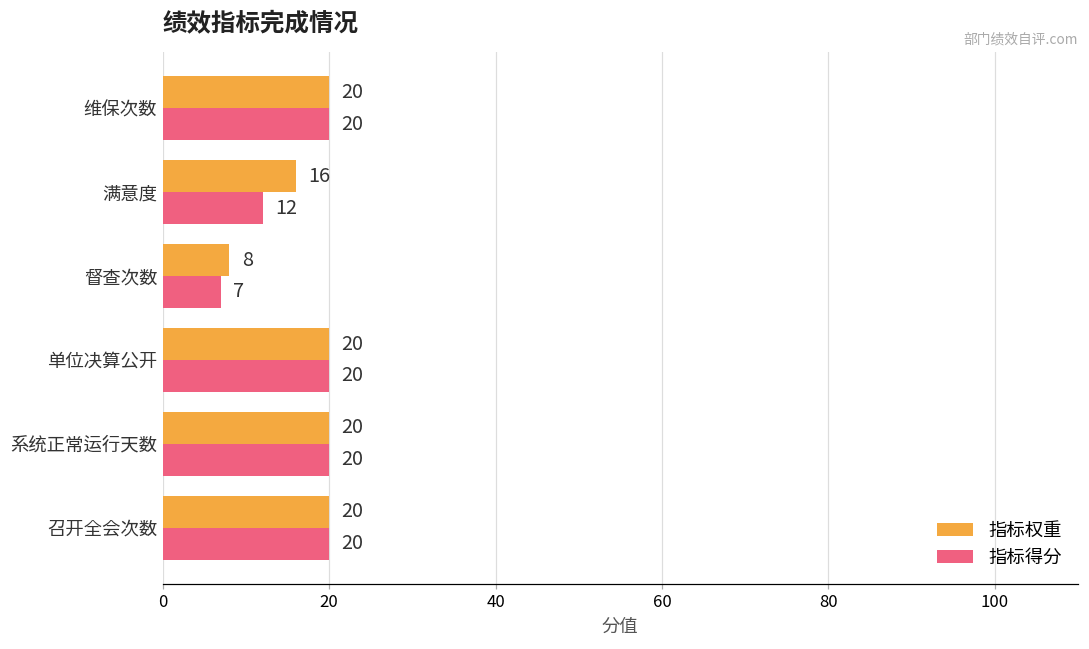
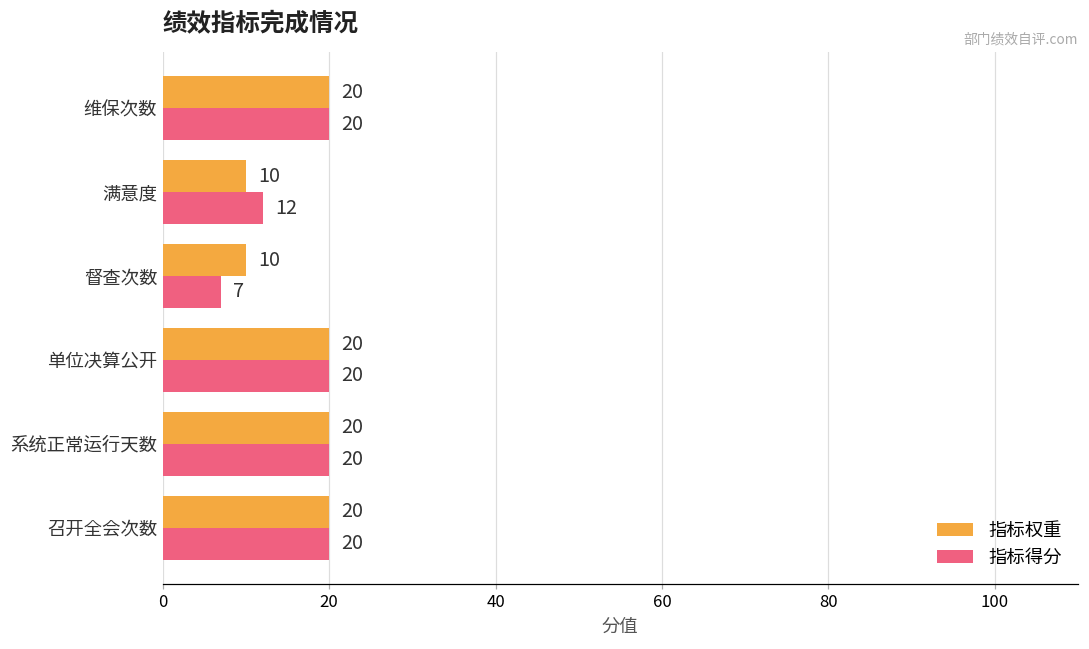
指标权重, 满意度: 16 -> 10
指标权重, 督查次数: 8 -> 10
